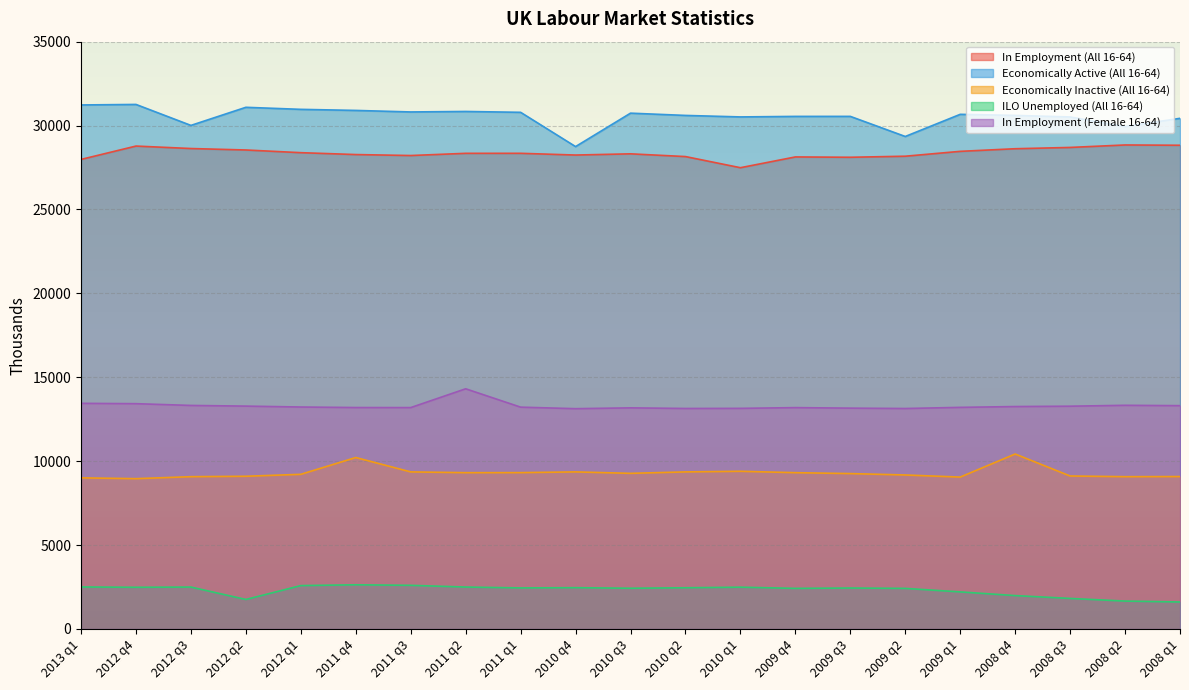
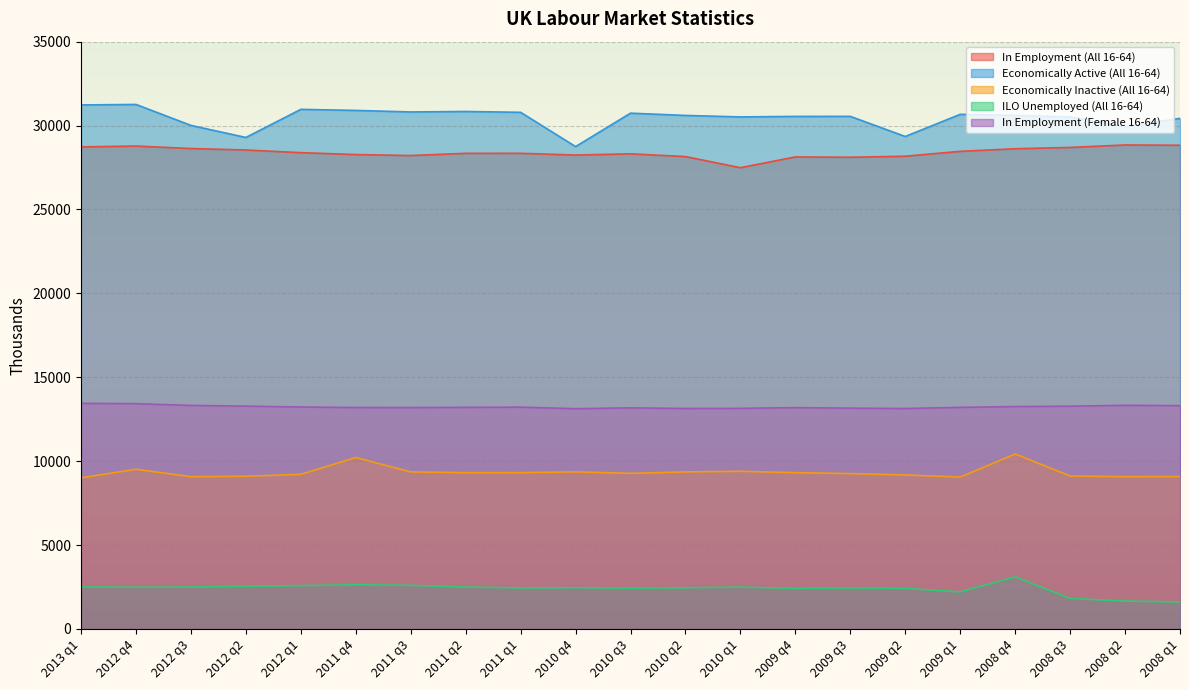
In Employment (All 16-64), 2013 q1: 28000 -> 28700
Economically Inactive (All 16-64), 2012 q4: 9000 -> 9500
Economically Active (All 16-64), 2012 q2: 31100 -> 29300
ILO Unemployed (All 16-64), 2012 q2: 1800 -> 2500
In Employment (Female 16-64), 2011 q2: 14300 -> 13200
ILO Unemployed (All 16-64), 2008 q4: 2000 -> 3100
